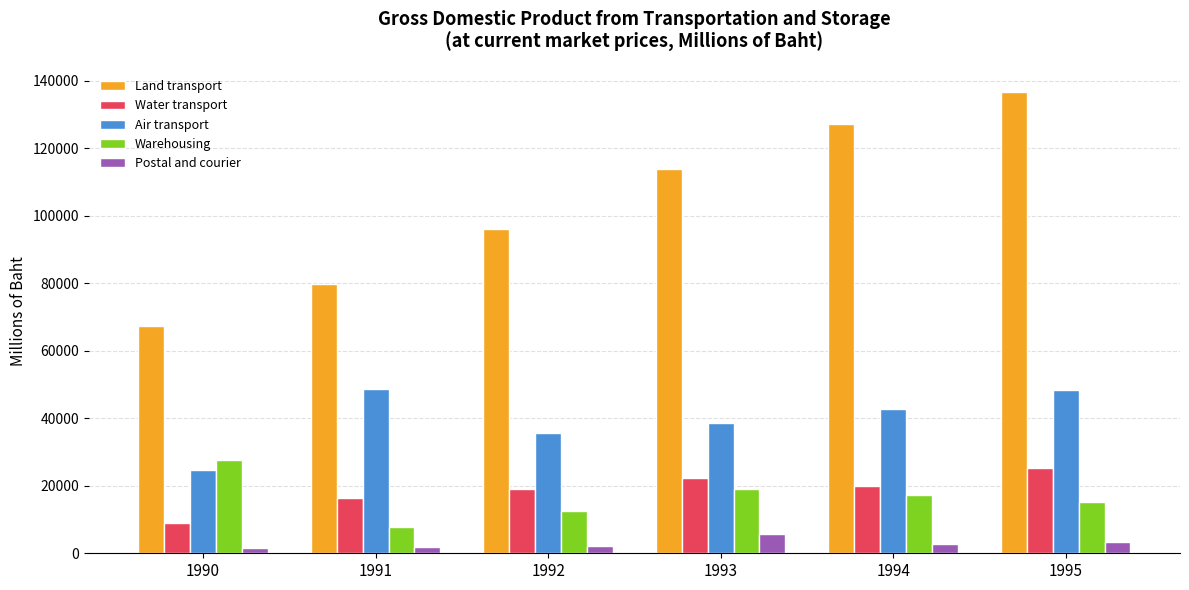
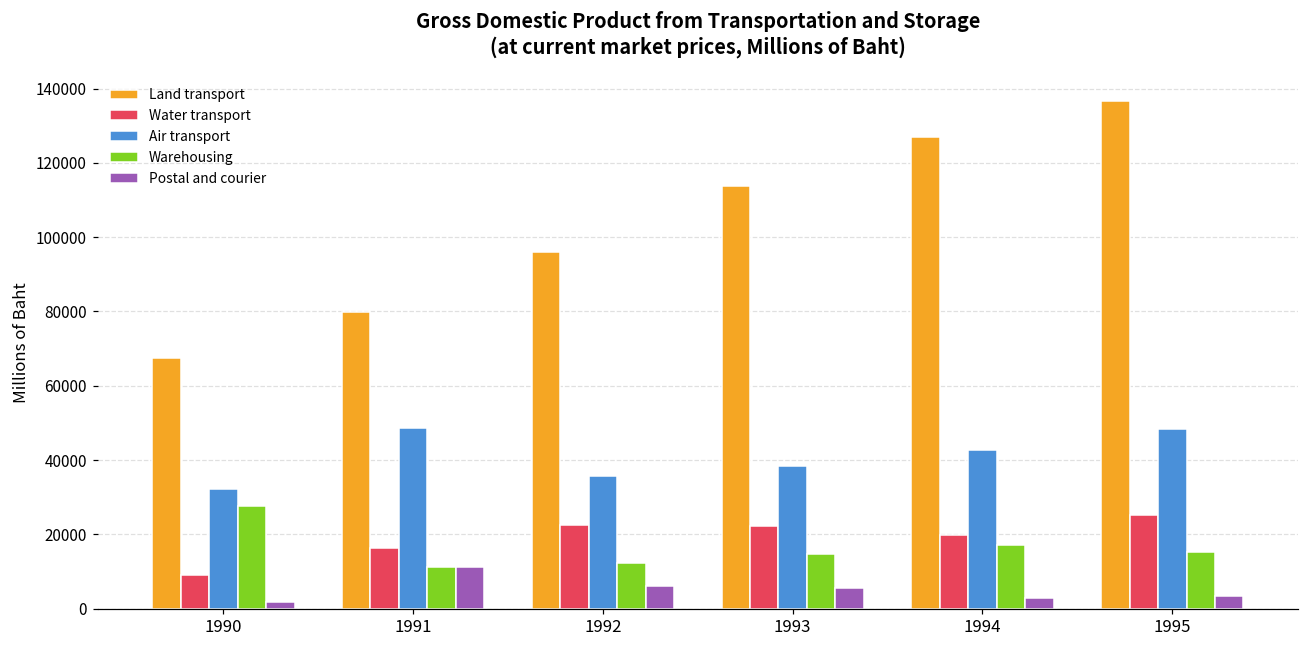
Air transport, 1990: 25000 -> 32000
Warehousing, 1991: 8000 -> 11000
Postal and courier, 1991: 2000 -> 11000
Water transport, 1992: 19000 -> 23000
Postal and courier, 1992: 2000 -> 6000
Warehousing, 1993: 19000 -> 15000
